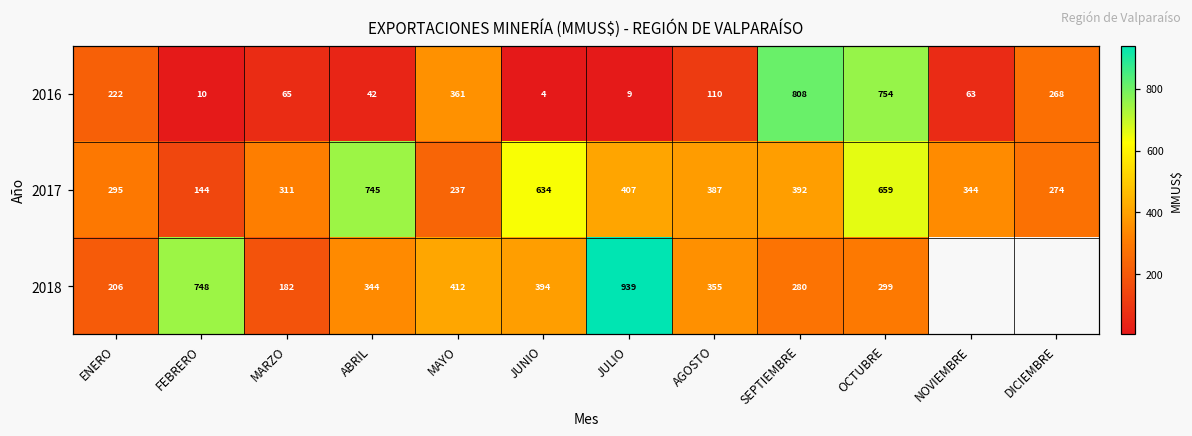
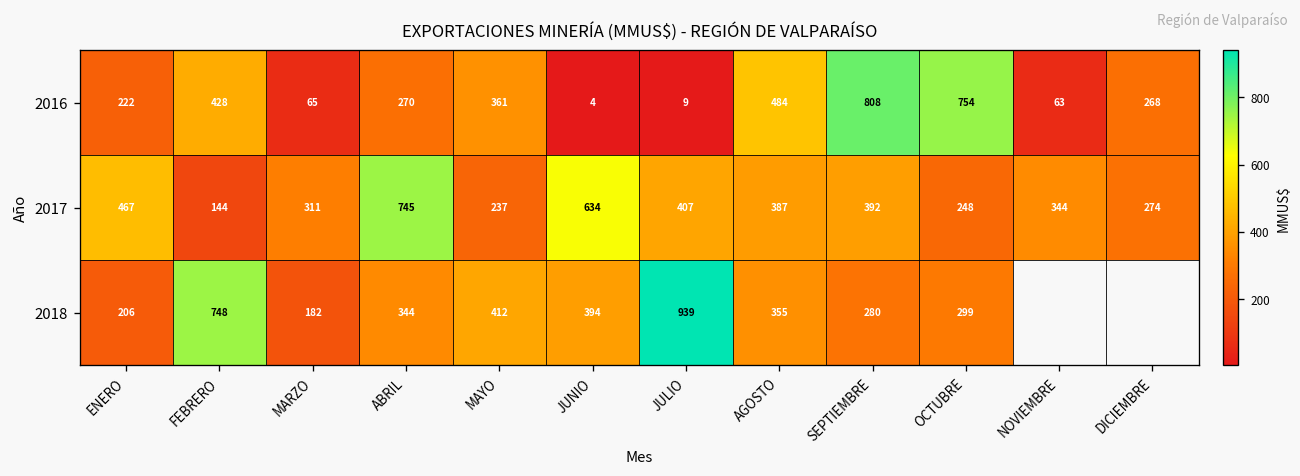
2016, FEBRERO: 10 -> 428
2016, ABRIL: 42 -> 270
2016, AGOSTO: 110 -> 484
2017, ENERO: 295 -> 467
2017, OCTUBRE: 659 -> 248
